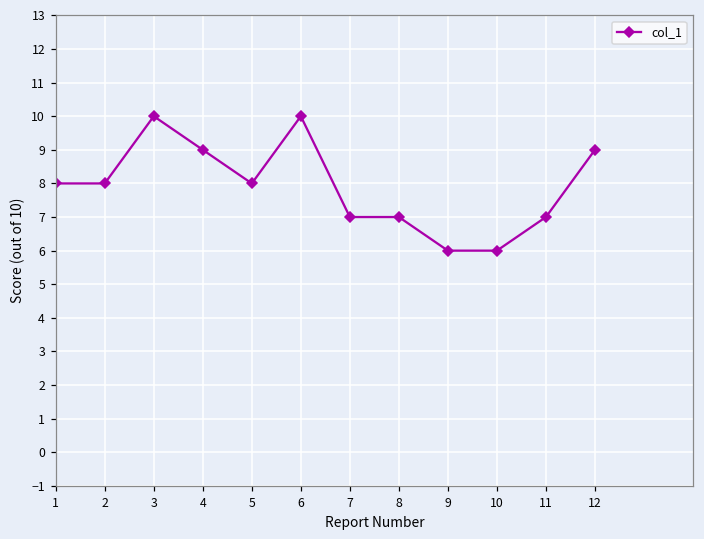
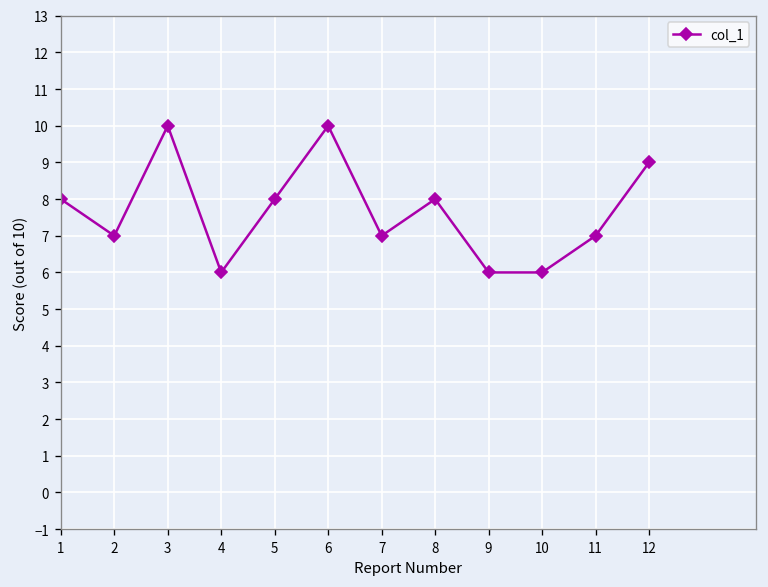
2: 8 -> 7
4: 9 -> 6
8: 7 -> 8
